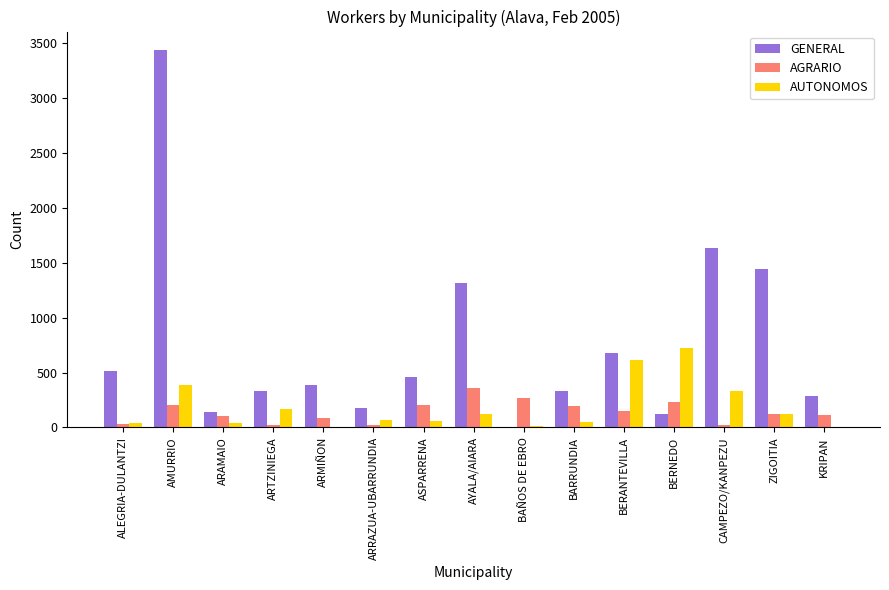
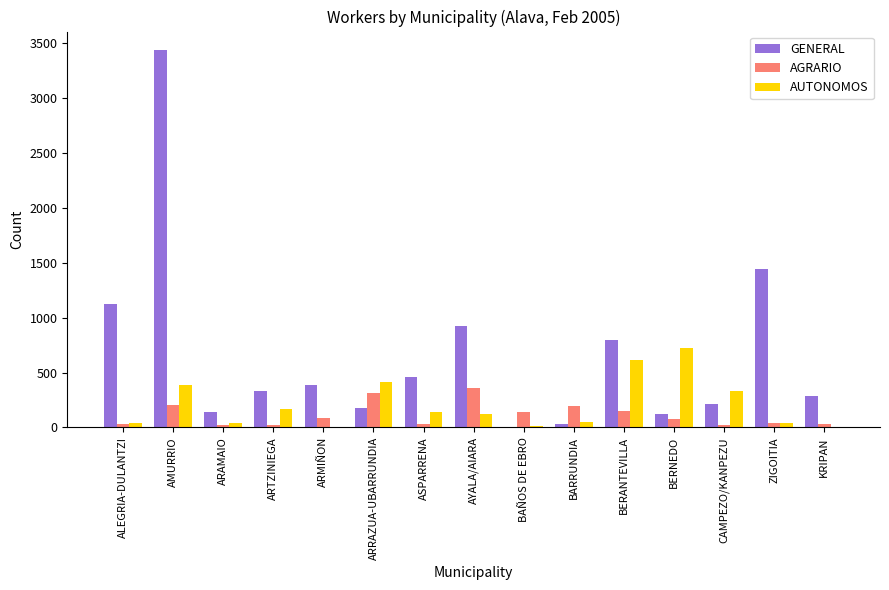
GENERAL, ALEGRIA-DULANTZI: 520 -> 1130
AGRARIO, ARAMAIO: 110 -> 30
AGRARIO, ARRAZUA-UBARRUNDIA: 30 -> 310
AUTONOMOS, ARRAZUA-UBARRUNDIA: 70 -> 410
AGRARIO, ASPARRENA: 200 -> 30
AUTONOMOS, ASPARRENA: 60 -> 140
GENERAL, AYALA/AIARA: 1310 -> 930
AGRARIO, BAÑOS DE EBRO: 270 -> 140
GENERAL, BARRUNDIA: 330 -> 30
GENERAL, BERANTEVILLA: 680 -> 800
AGRARIO, BERNEDO: 230 -> 70
GENERAL, CAMPEZO/KANPEZU: 1630 -> 210
AGRARIO, ZIGOITIA: 120 -> 40
AUTONOMOS, ZIGOITIA: 130 -> 40
AGRARIO, KRIPAN: 110 -> 30
